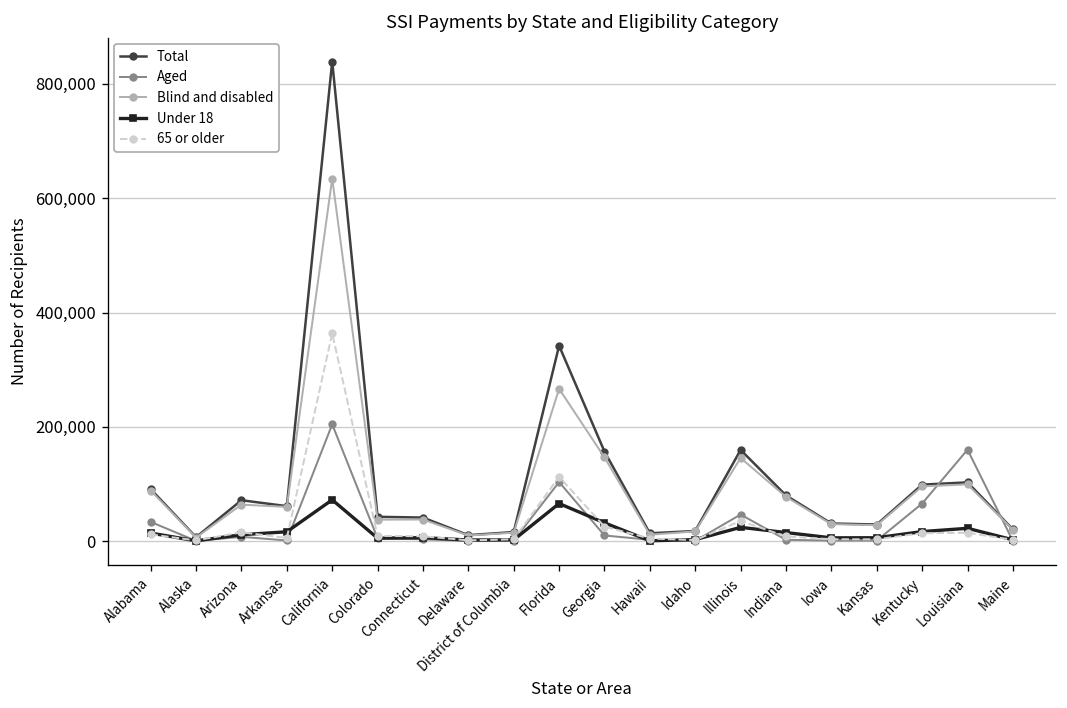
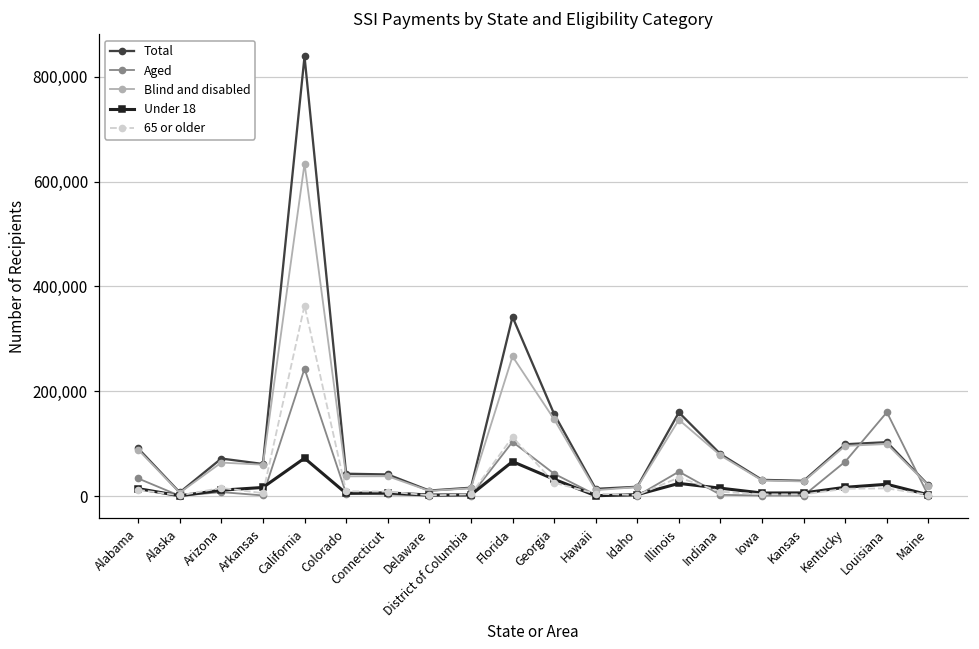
Aged, California: 200,000 -> 240,000
Aged, Georgia: 10,000 -> 40,000
